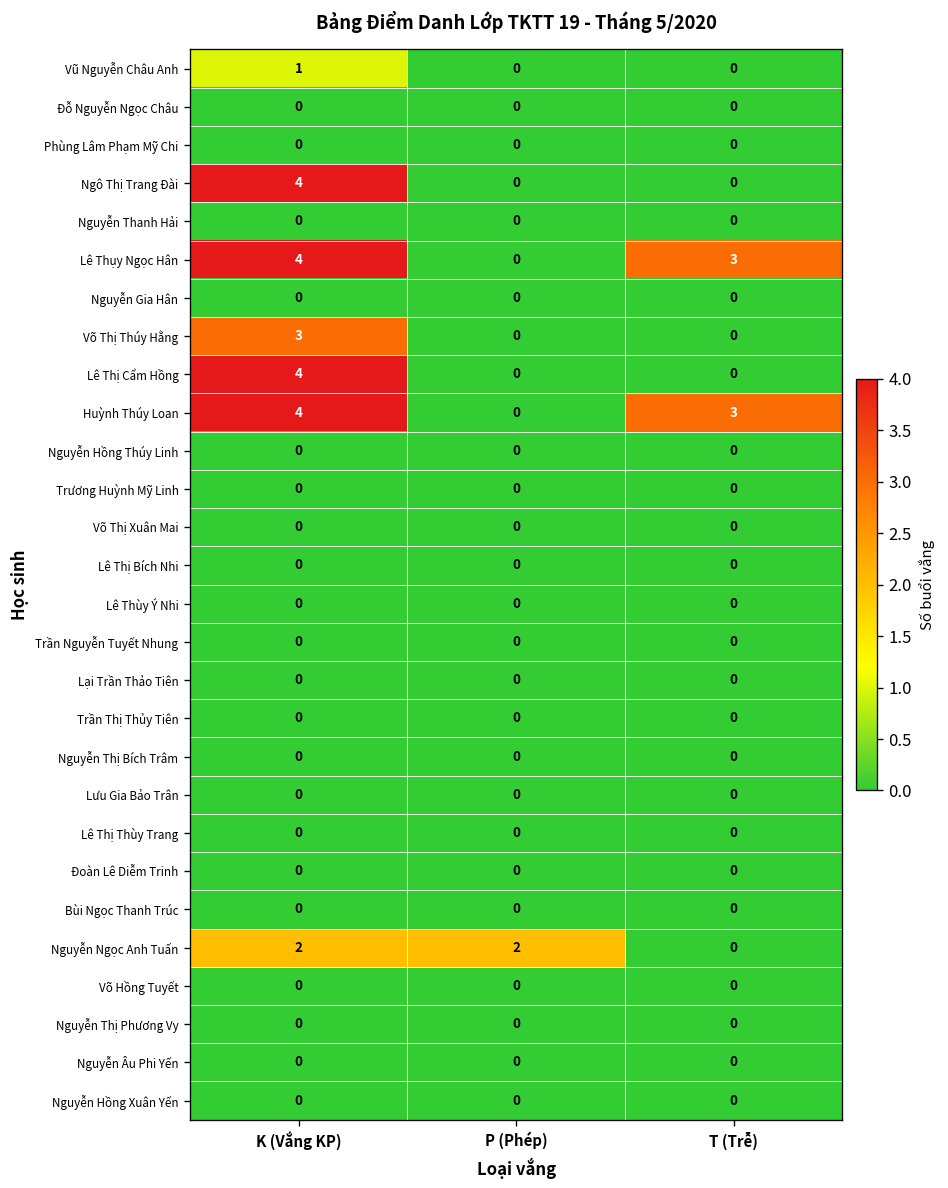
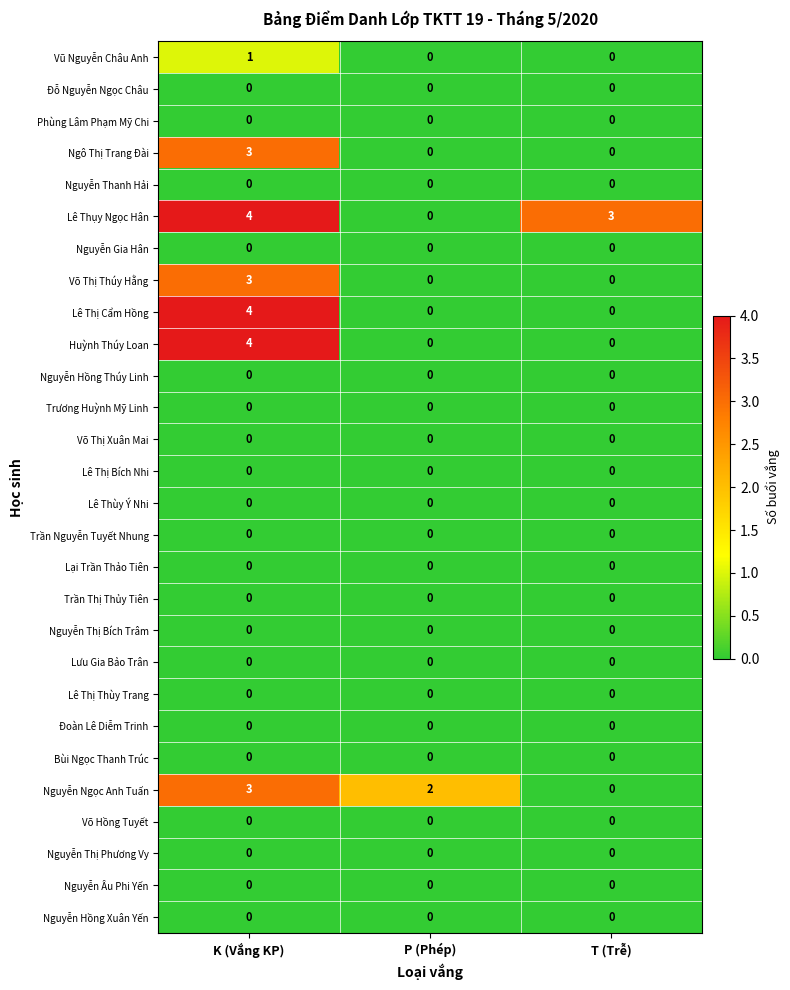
Ngô Thị Trang Đài, K (Vắng KP): 4 -> 3
Huỳnh Thúy Loan, T (Trễ): 3 -> 0
Nguyễn Ngọc Anh Tuấn, K (Vắng KP): 2 -> 3
